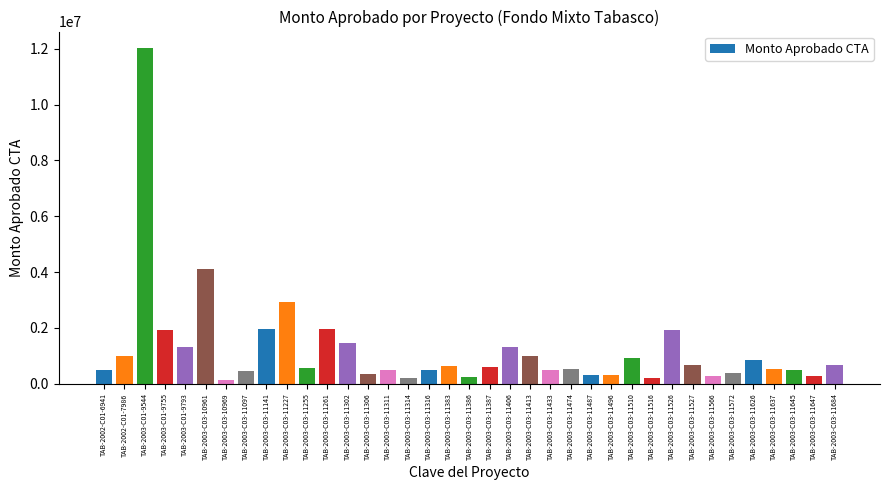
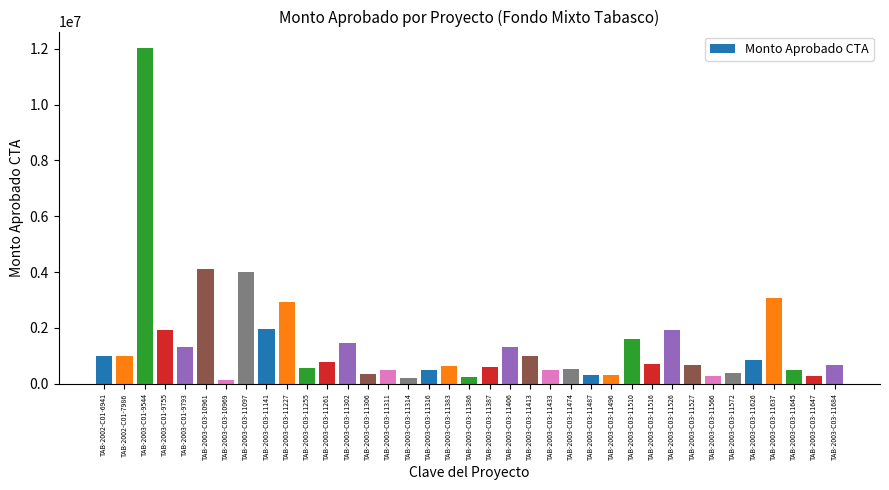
TAB-2002-C01-6941: 500000 -> 1000000
TAB-2003-C03-11097: 500000 -> 4000000
TAB-2003-C03-11261: 2000000 -> 800000
TAB-2003-C03-11510: 900000 -> 1600000
TAB-2003-C03-11516: 200000 -> 700000
TAB-2003-C03-11637: 500000 -> 3100000
